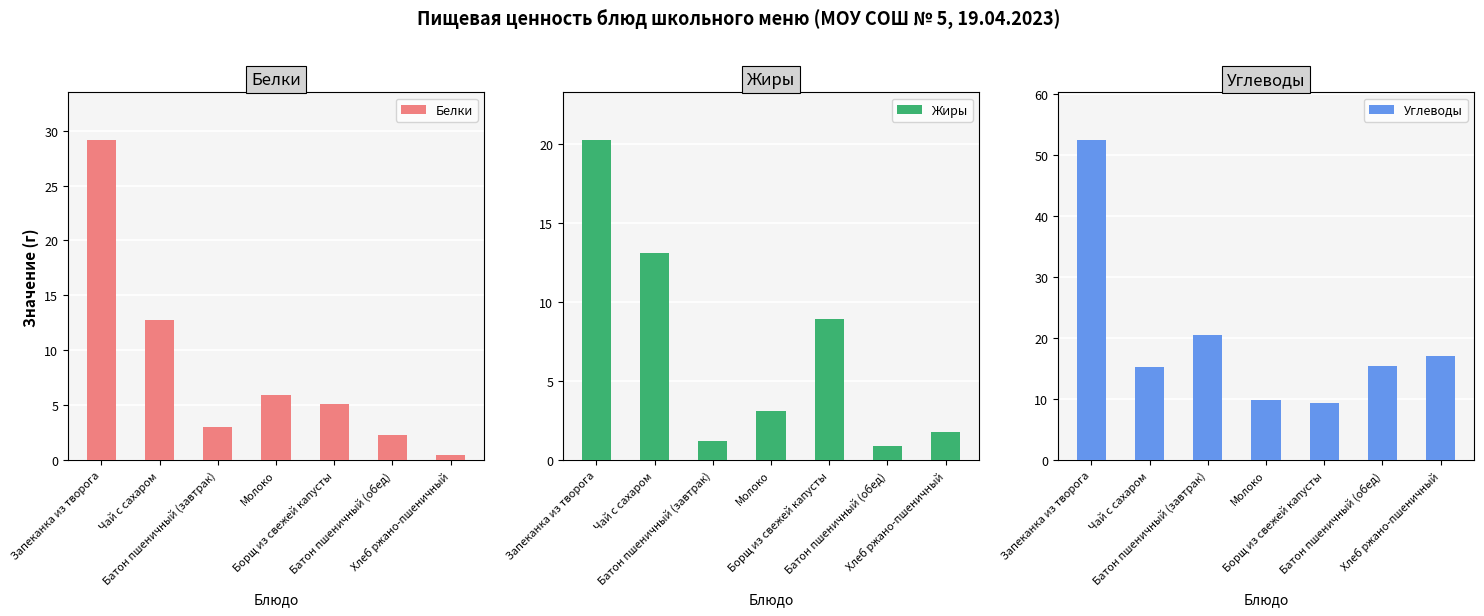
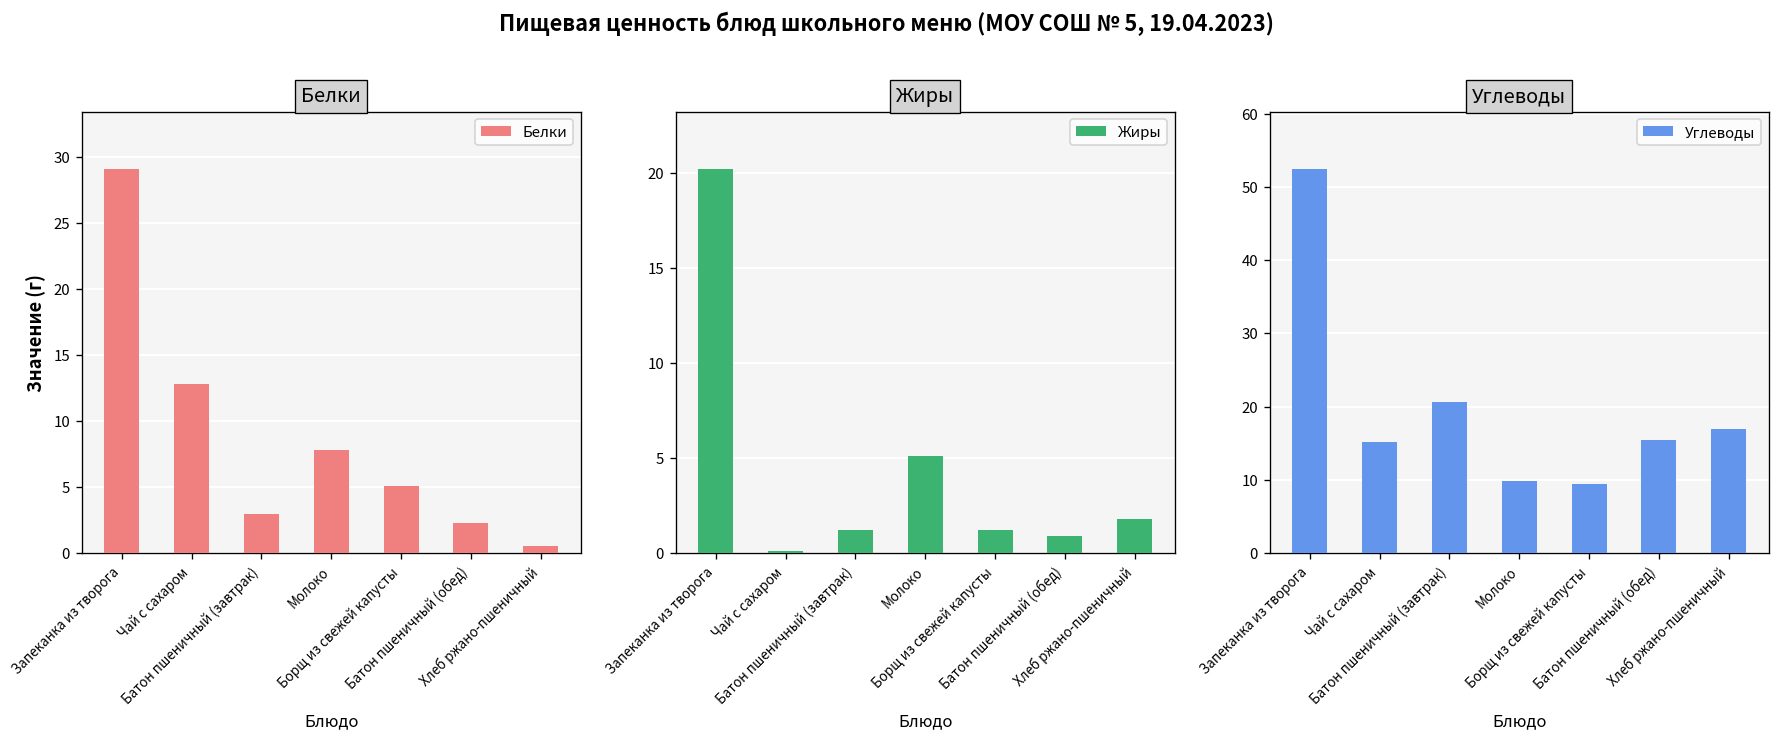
Белки, Молоко: 5.9 -> 7.8
Жиры, Чай с сахаром: 13.1 -> 0.1
Жиры, Молоко: 3.1 -> 5.1
Жиры, Борщ из свежей капусты: 8.9 -> 1.2
